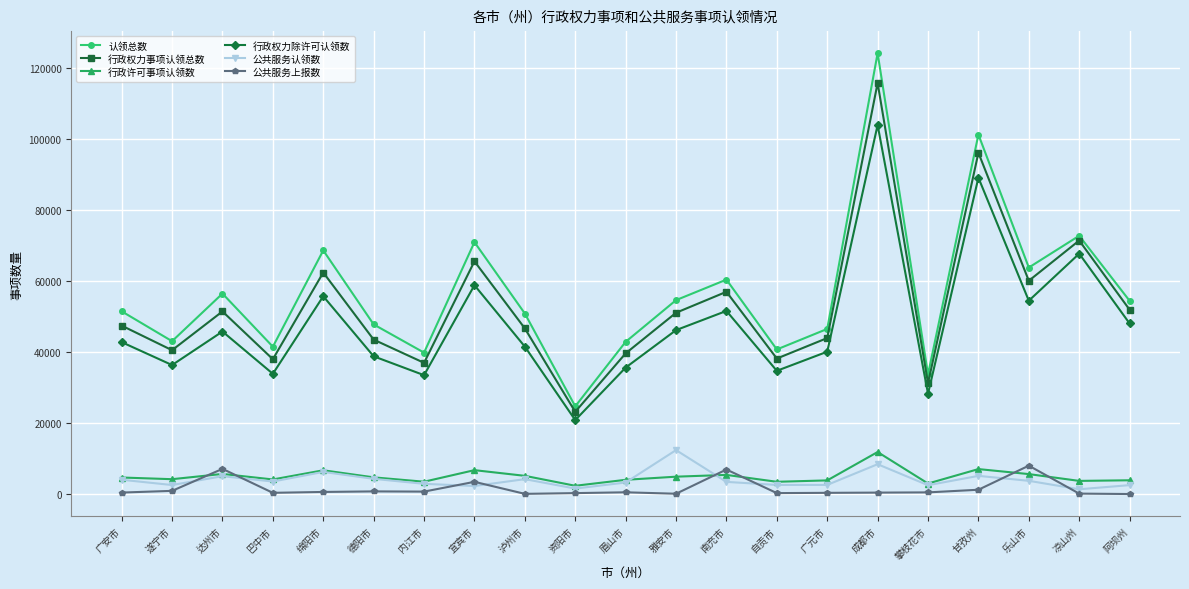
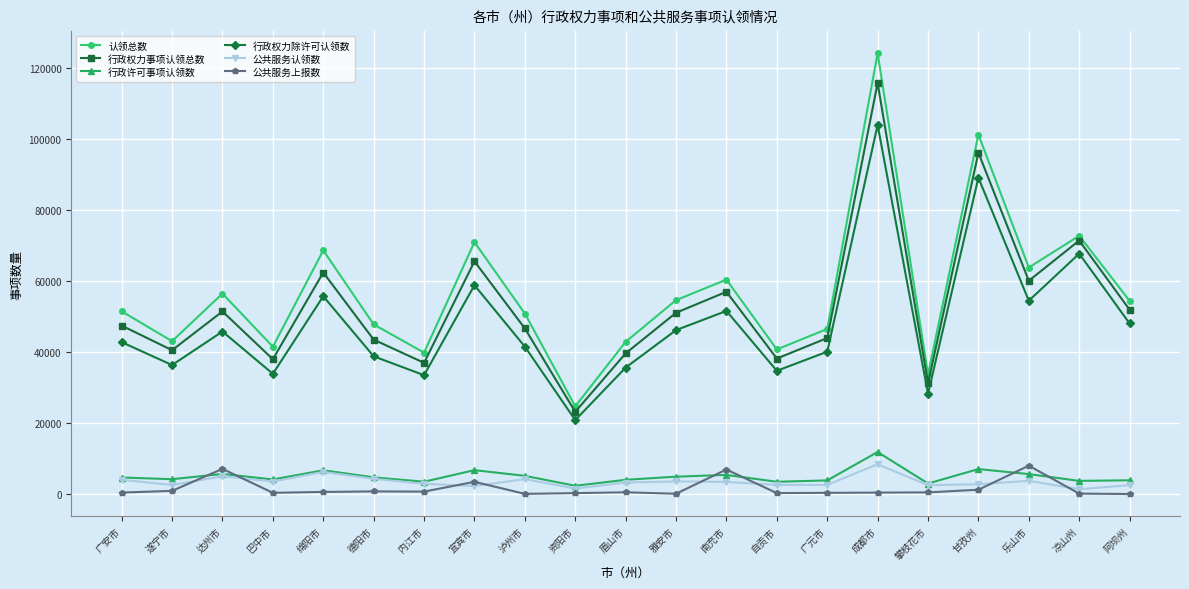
公共服务认领数, 雅安市: 12000 -> 4000
公共服务认领数, 甘孜州: 5000 -> 3000
